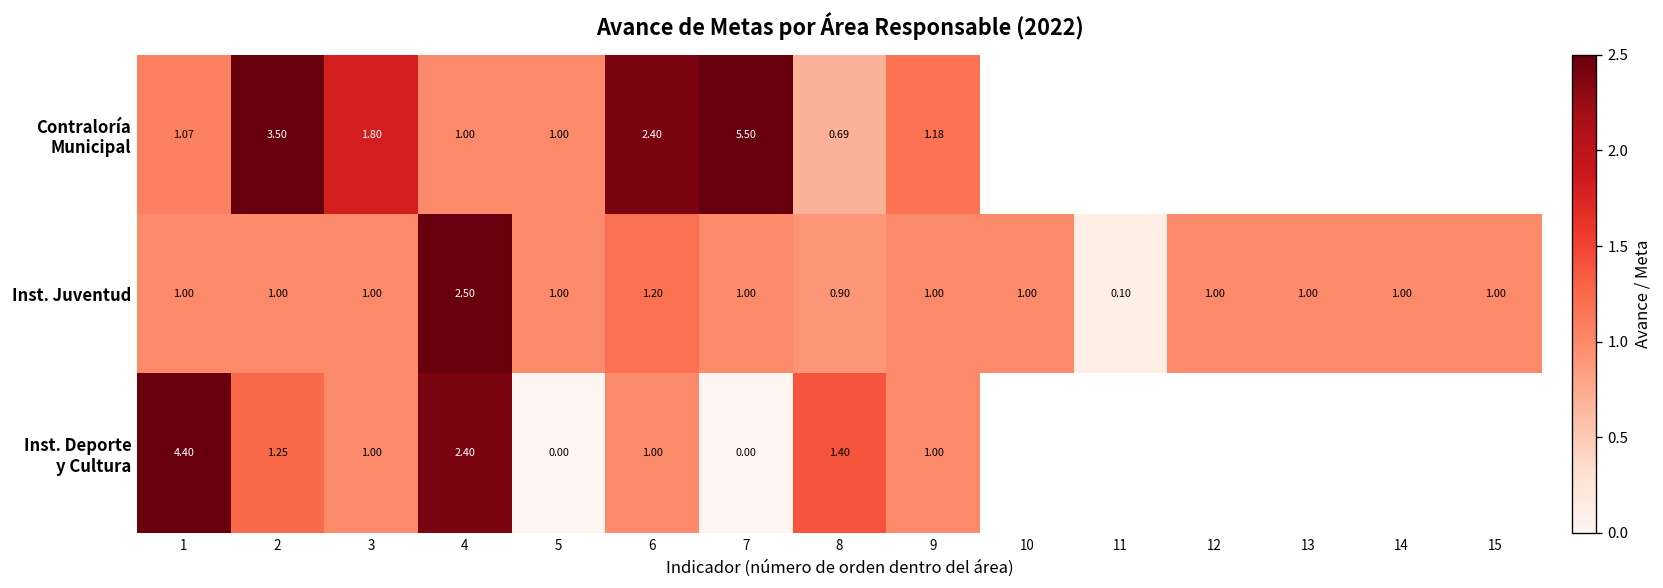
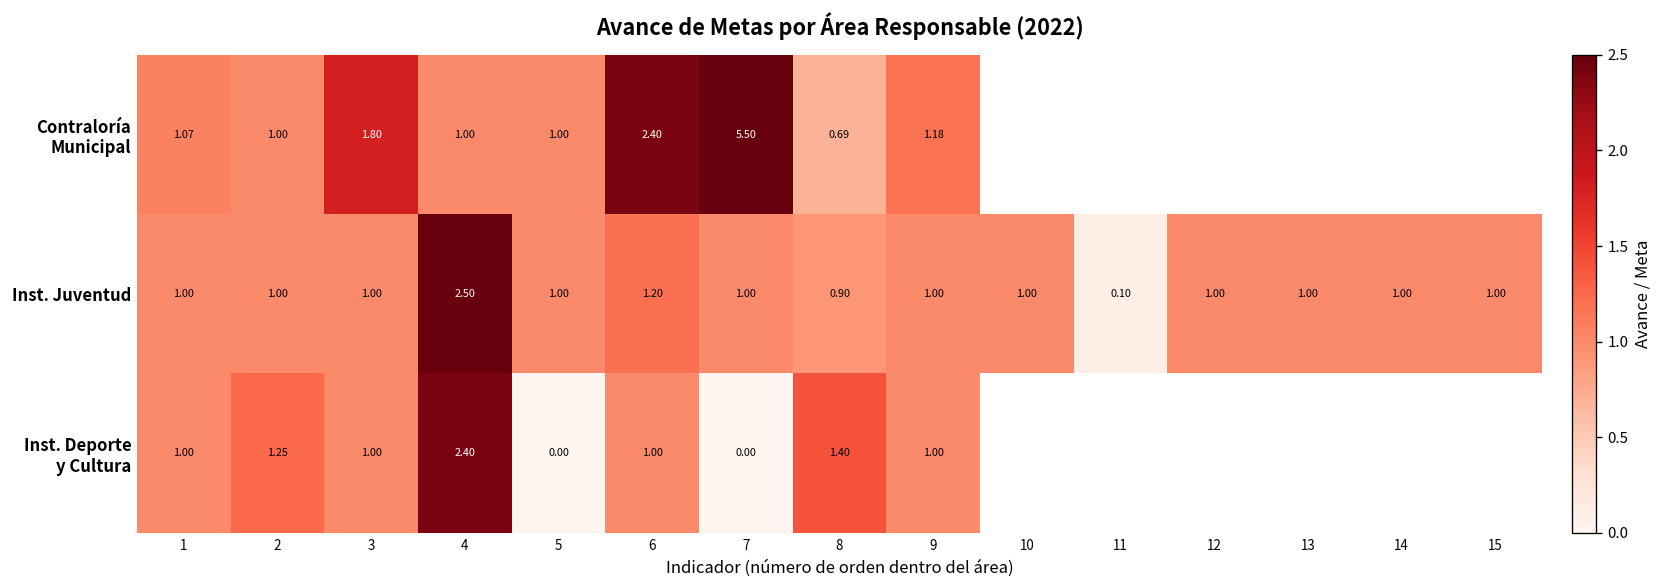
Contraloría Municipal, 2: 3.50 -> 1.00
Inst. Deporte y Cultura, 1: 4.40 -> 1.00
